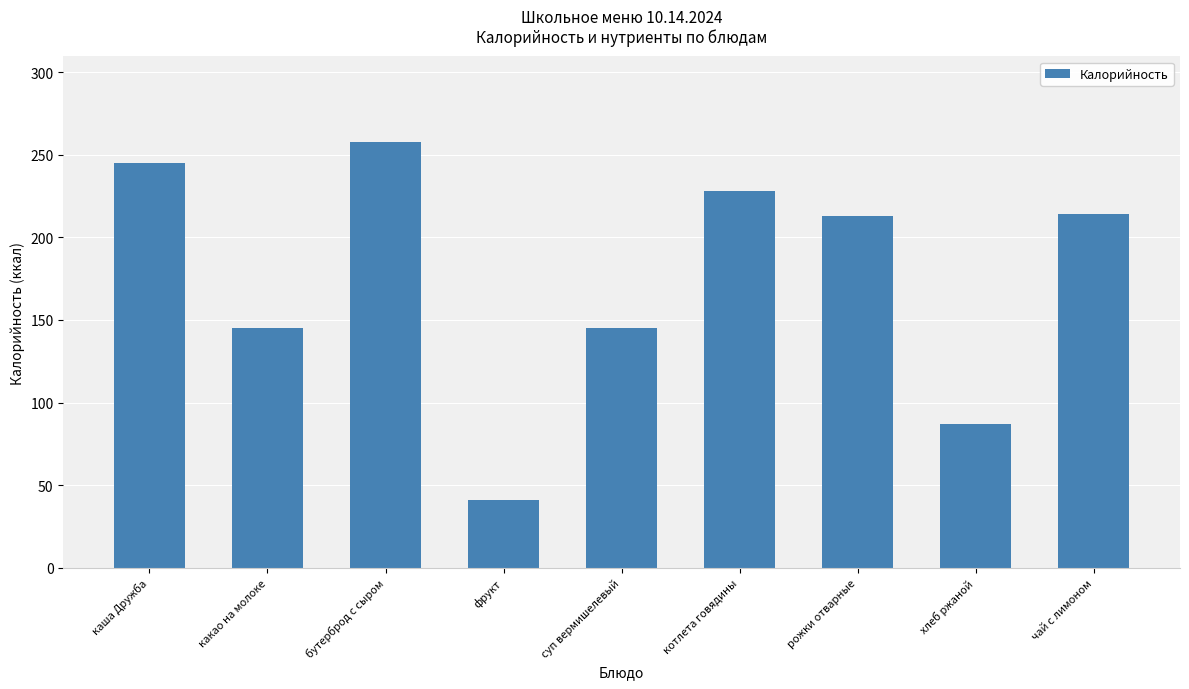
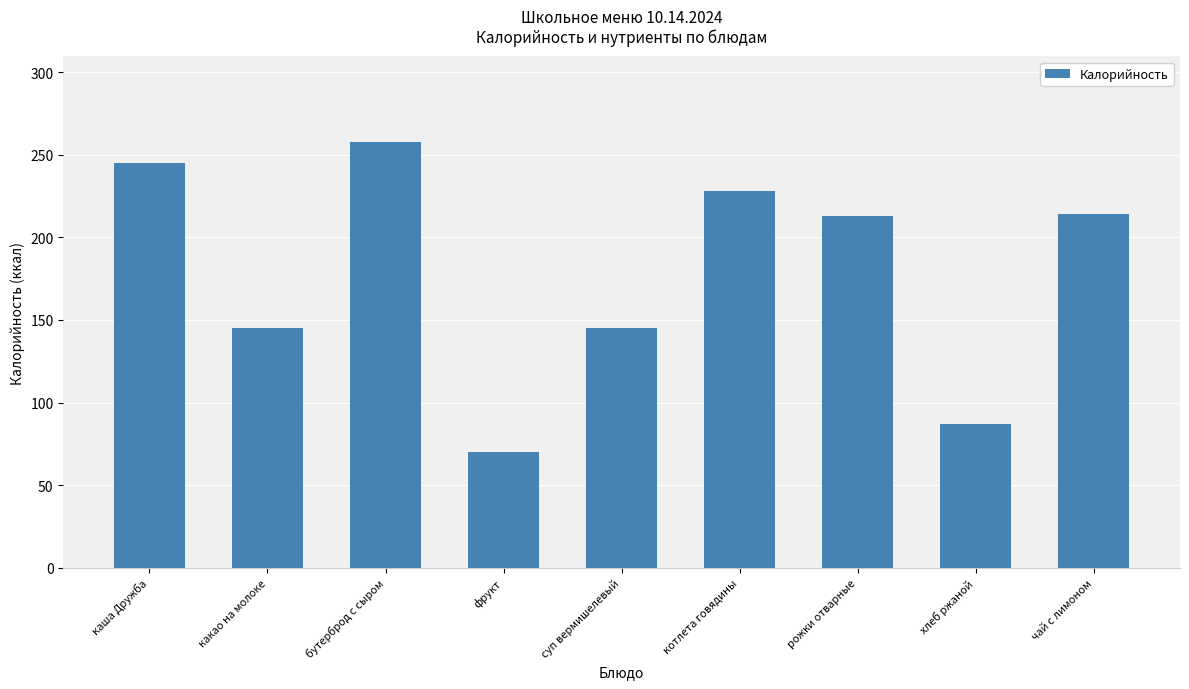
фрукт: 41 -> 70
